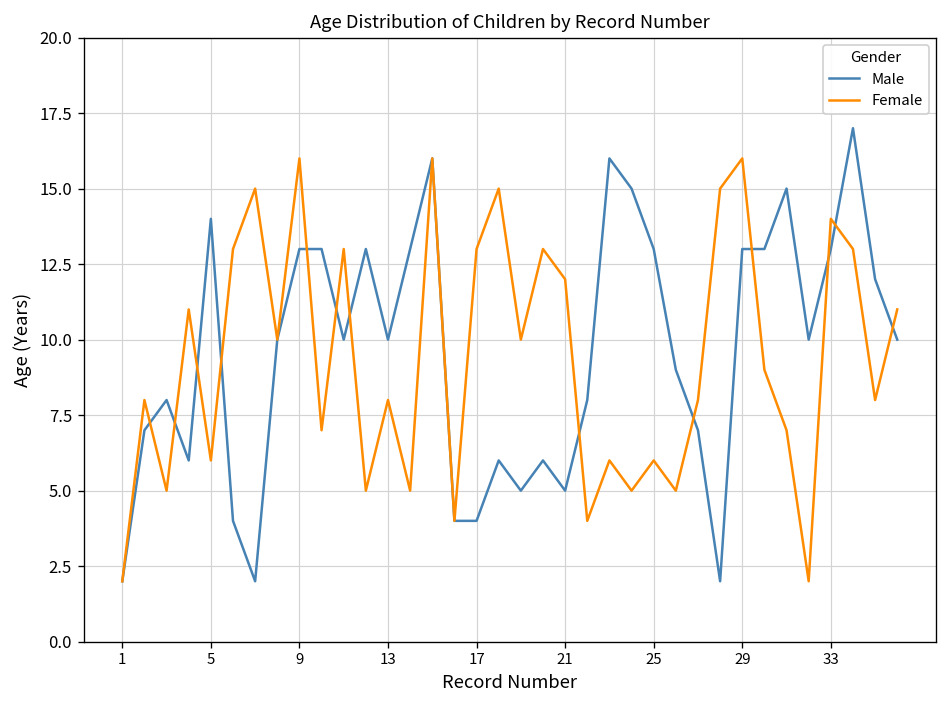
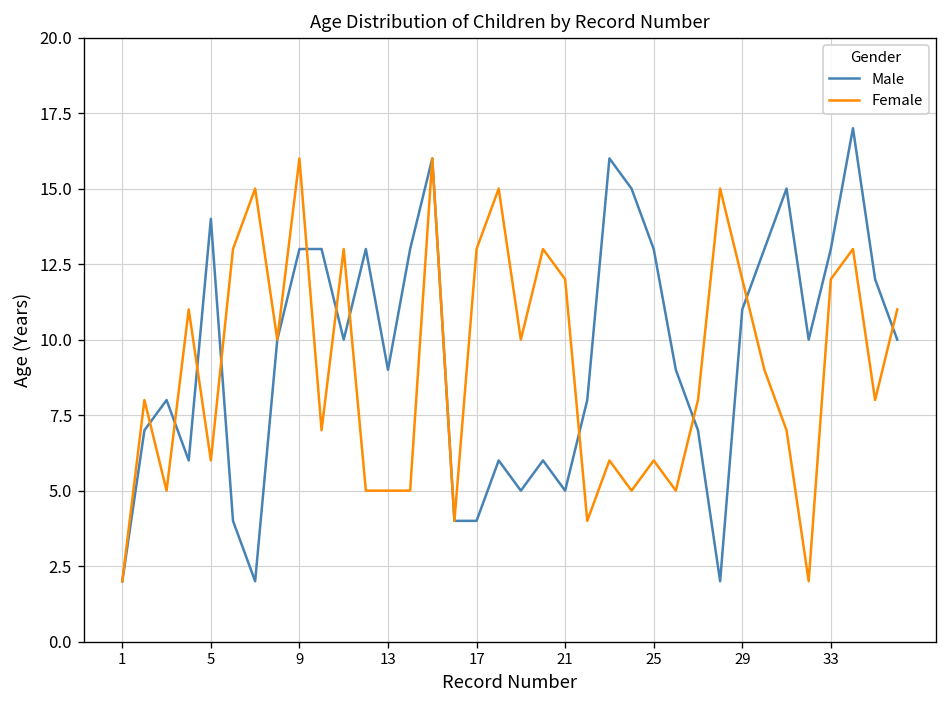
Male, 13: 10 -> 9
Female, 13: 8 -> 5
Male, 29: 13 -> 11
Female, 29: 16 -> 12
Female, 33: 14 -> 12
